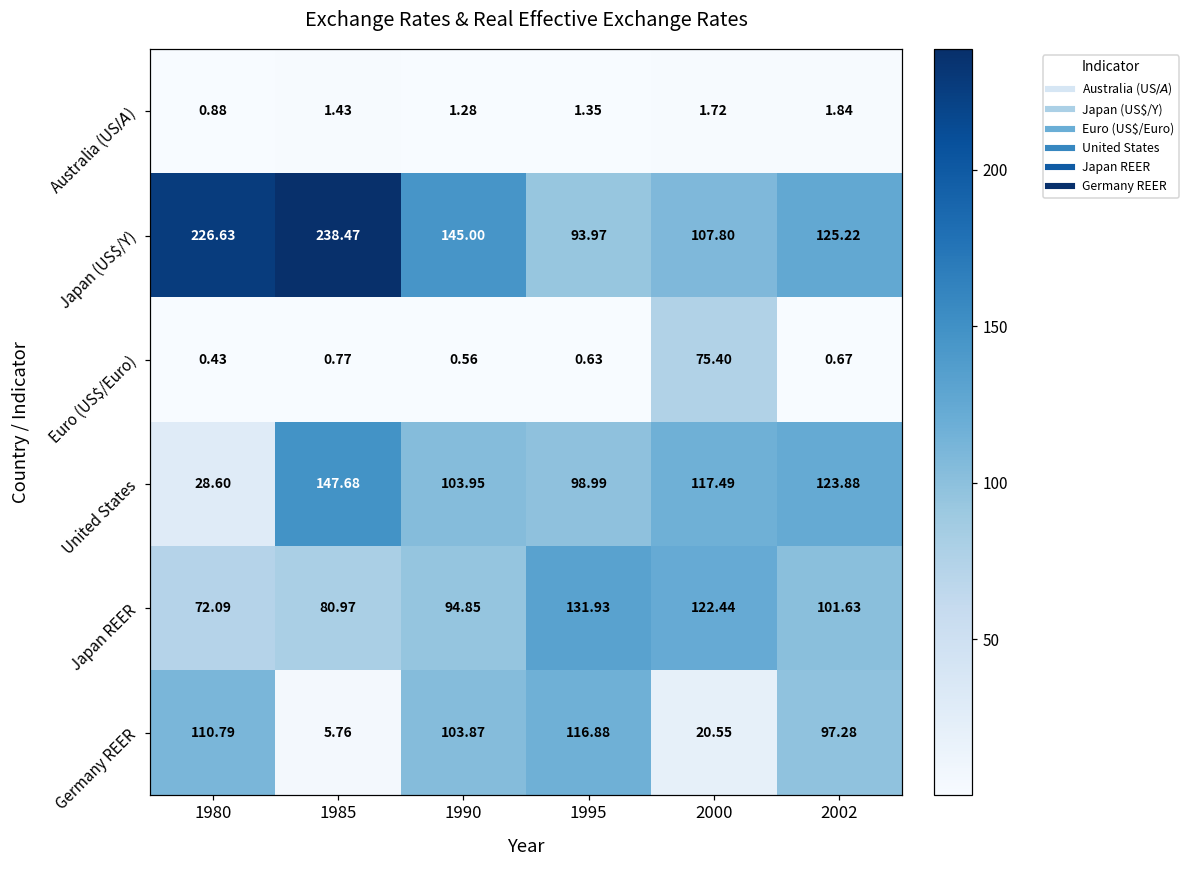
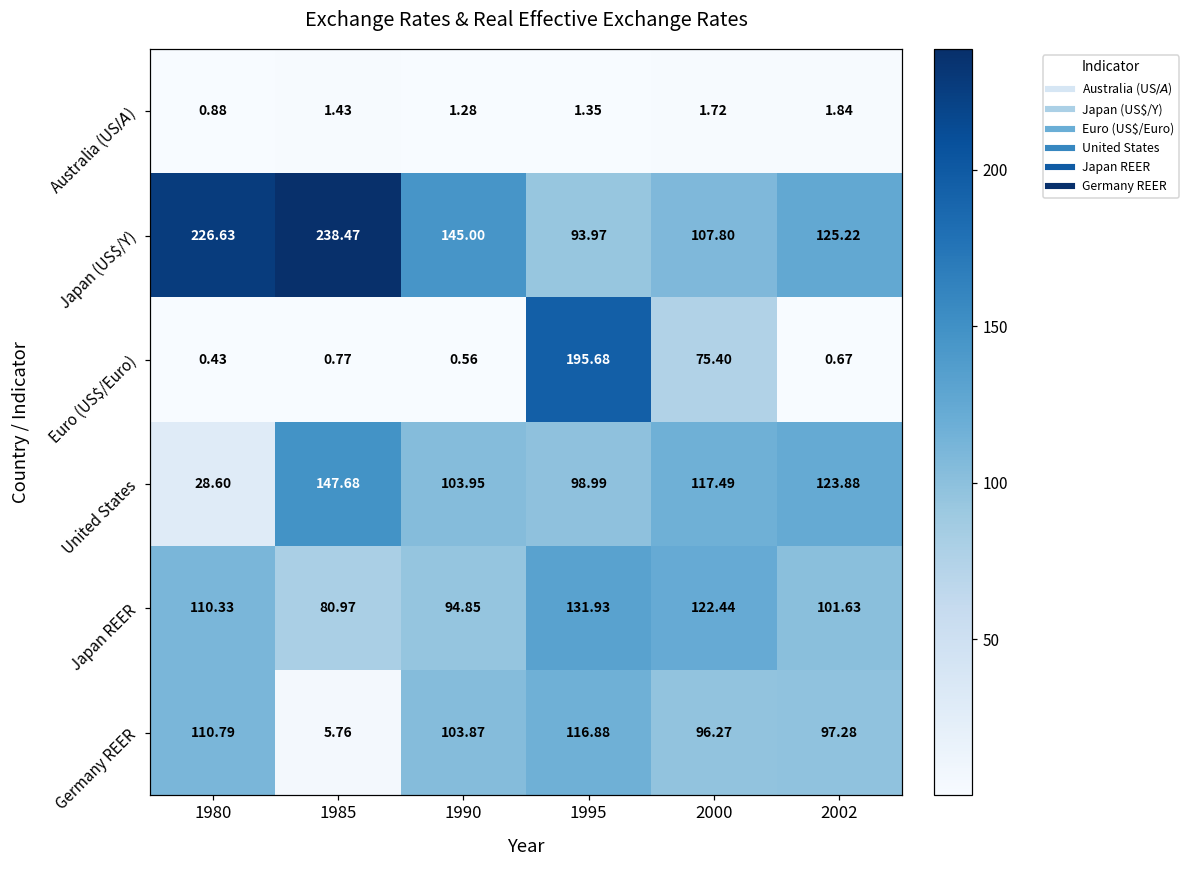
Euro (US$/Euro), 1995: 0.63 -> 195.68
Japan REER, 1980: 72.09 -> 110.33
Germany REER, 2000: 20.55 -> 96.27
